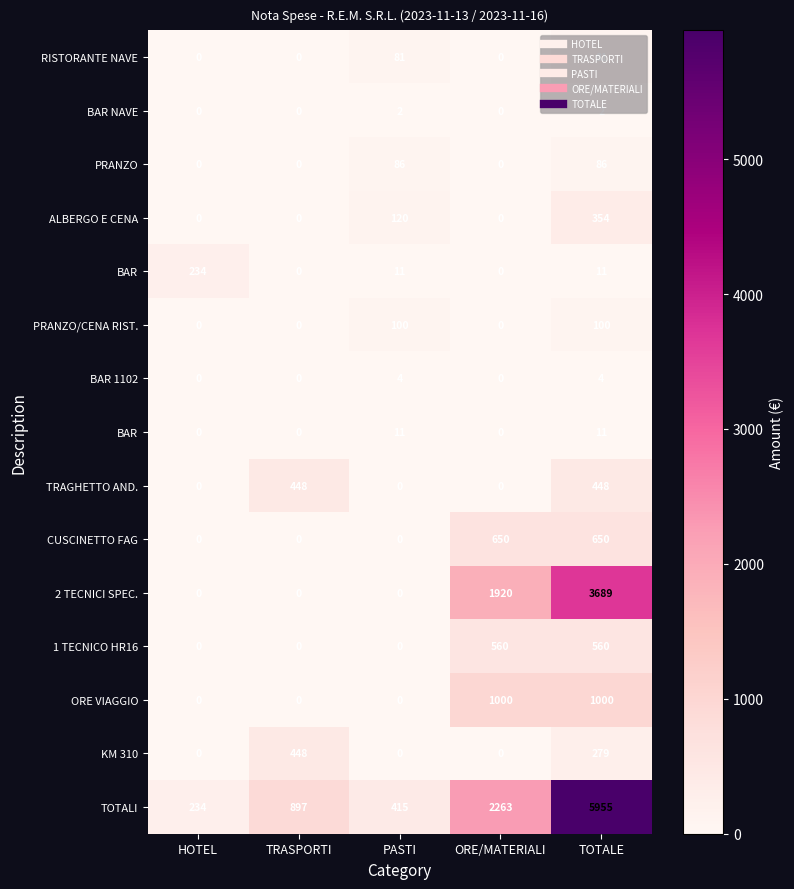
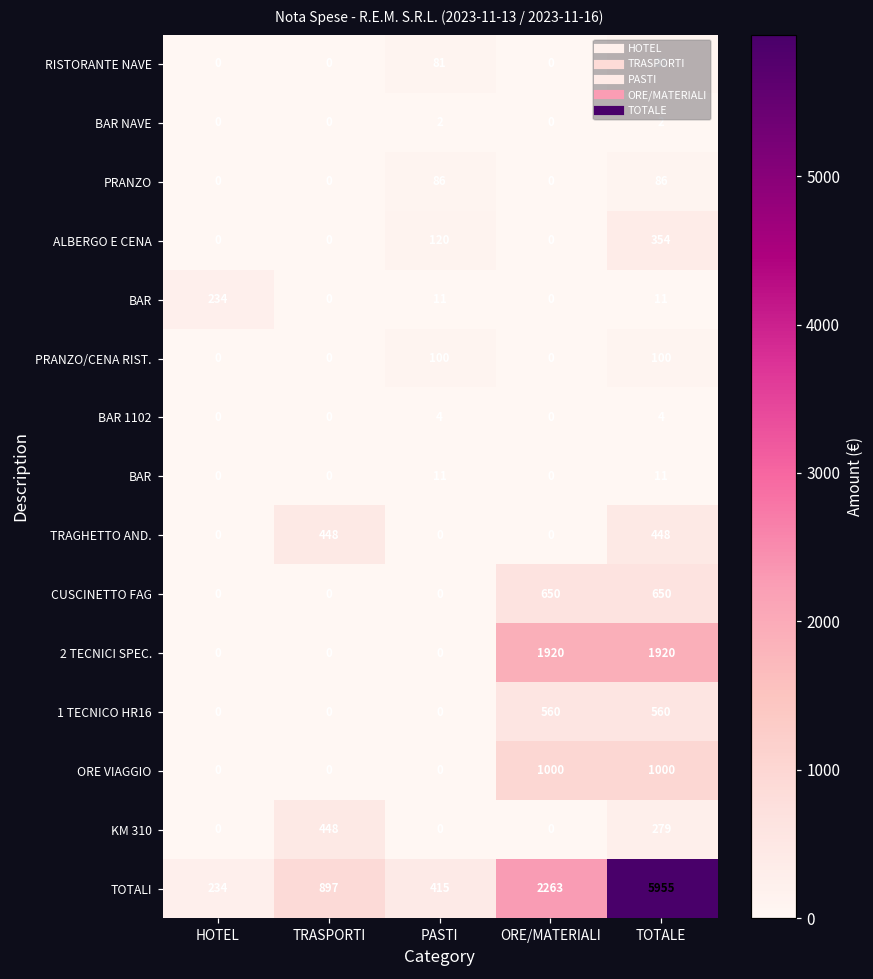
2 TECNICI SPEC., TOTALE: 3689 -> 1920
